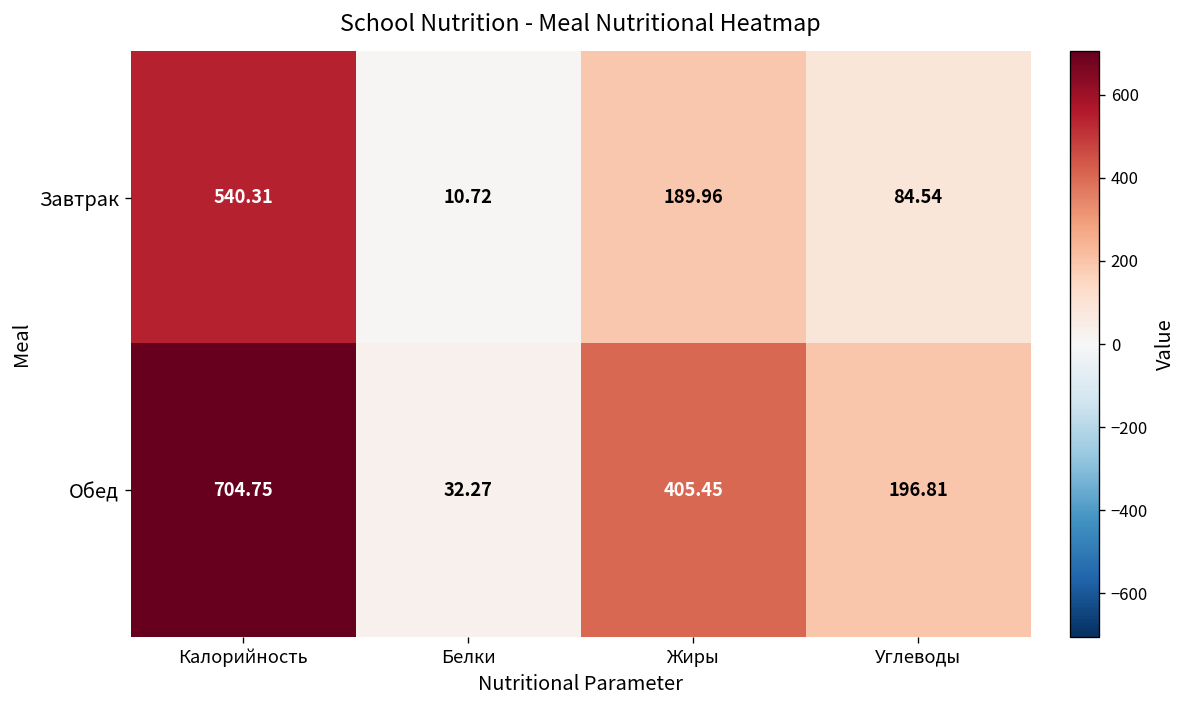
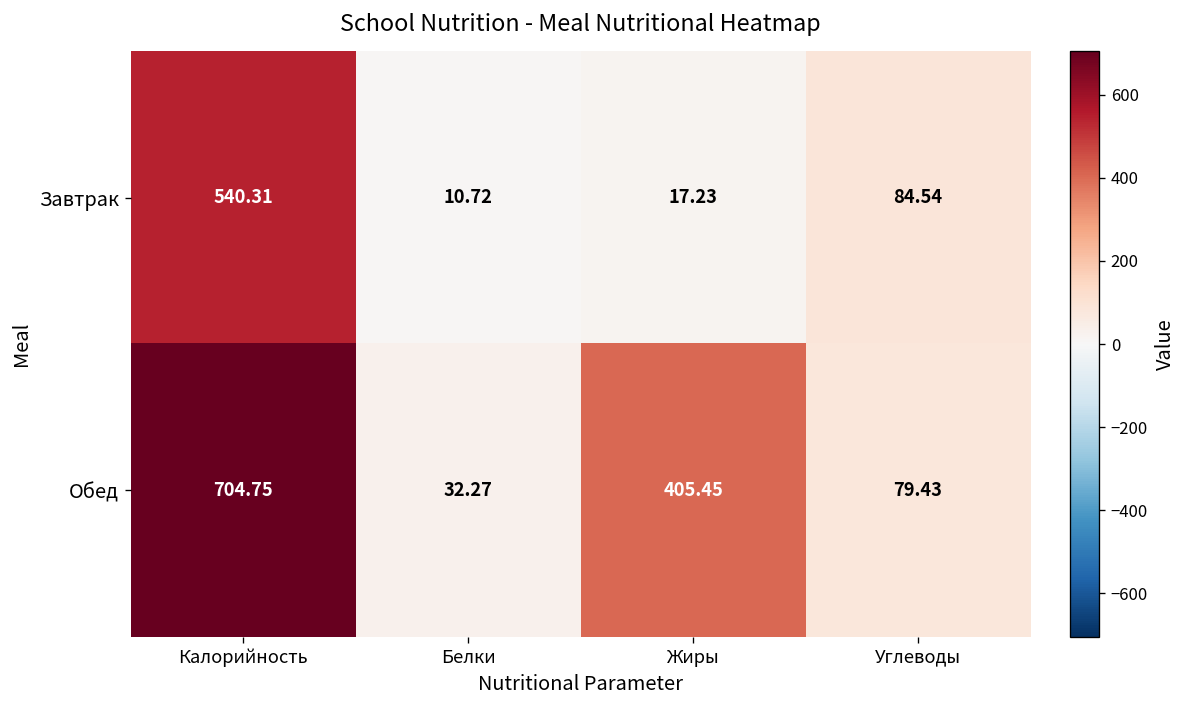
Завтрак, Жиры: 189.96 -> 17.23
Обед, Углеводы: 196.81 -> 79.43
